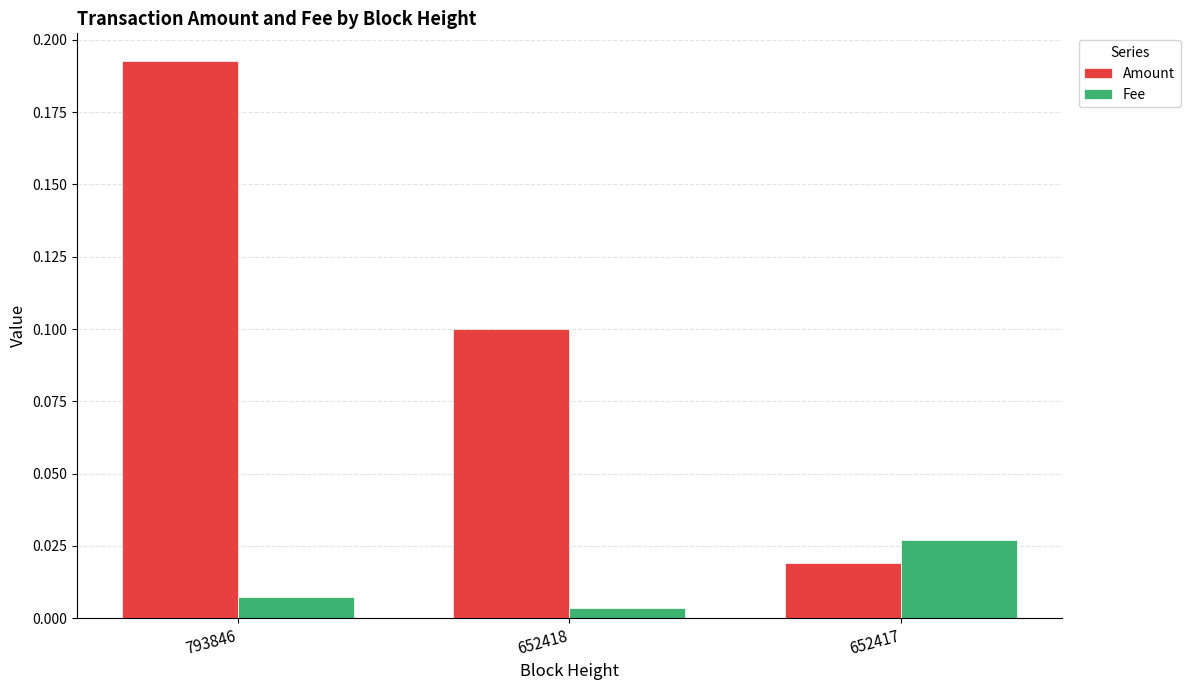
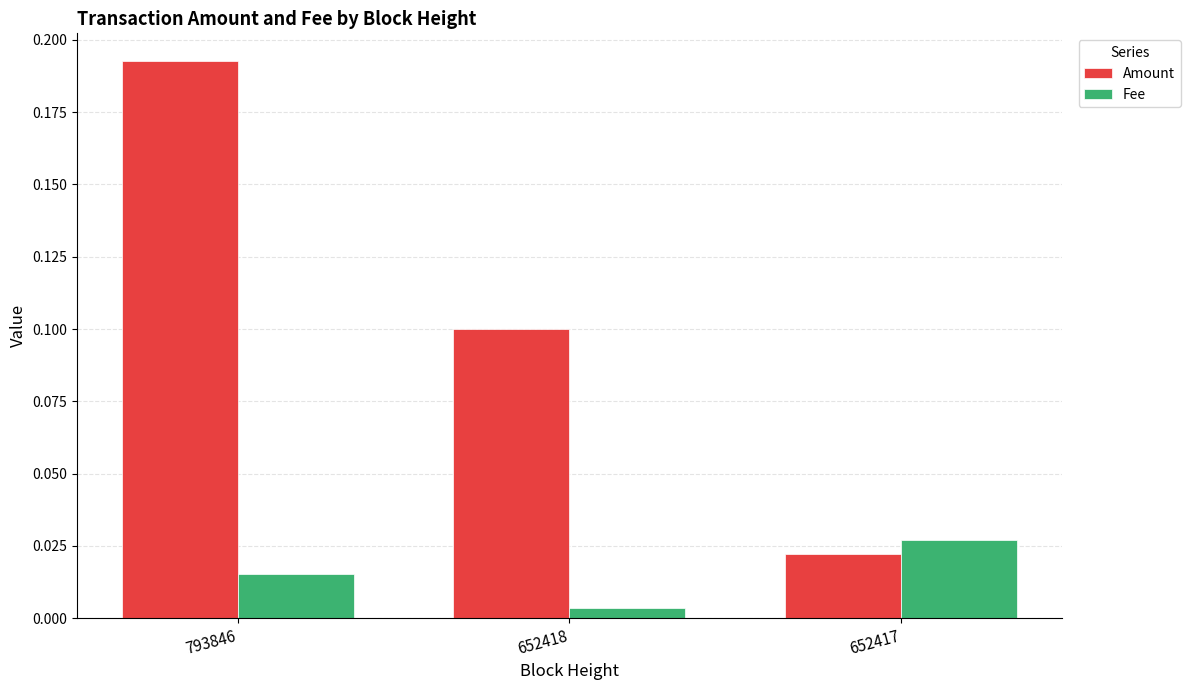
Fee, 793846: 0.007 -> 0.015
Amount, 652417: 0.019 -> 0.022
